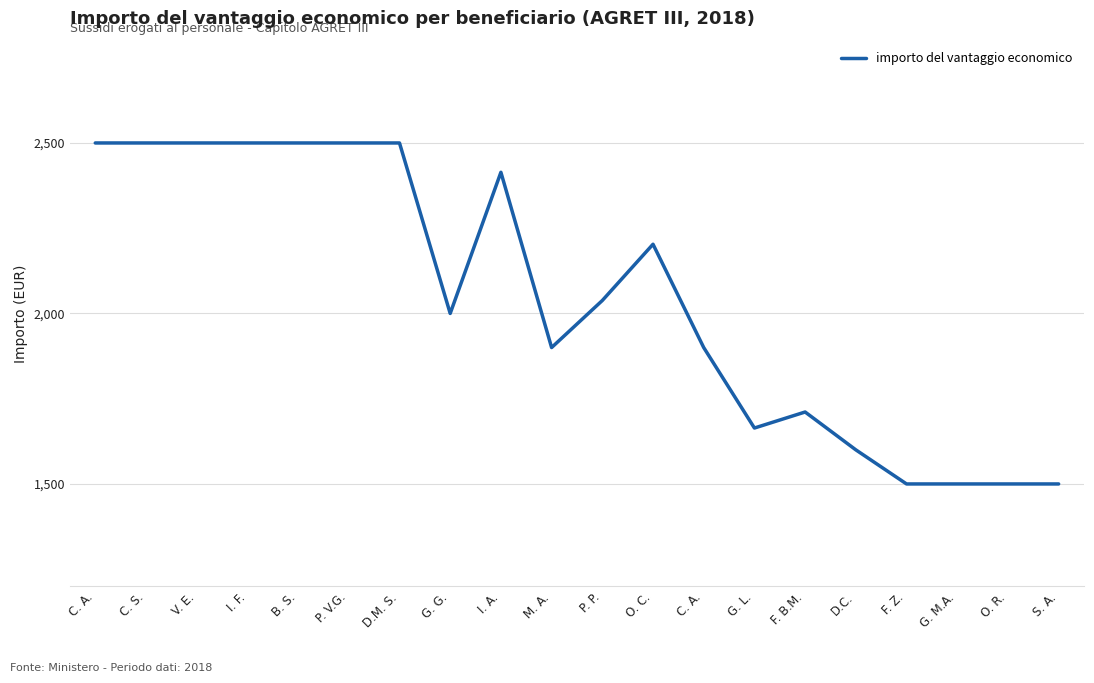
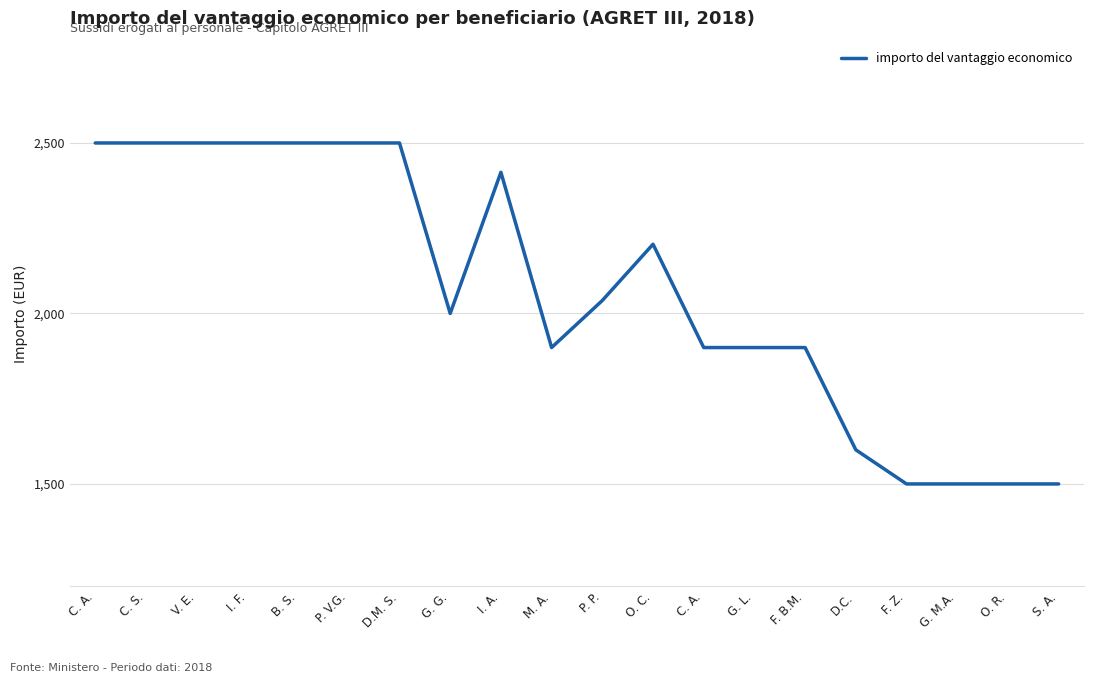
G. L.: 1,660 -> 1,900
F. B.M.: 1,710 -> 1,900
